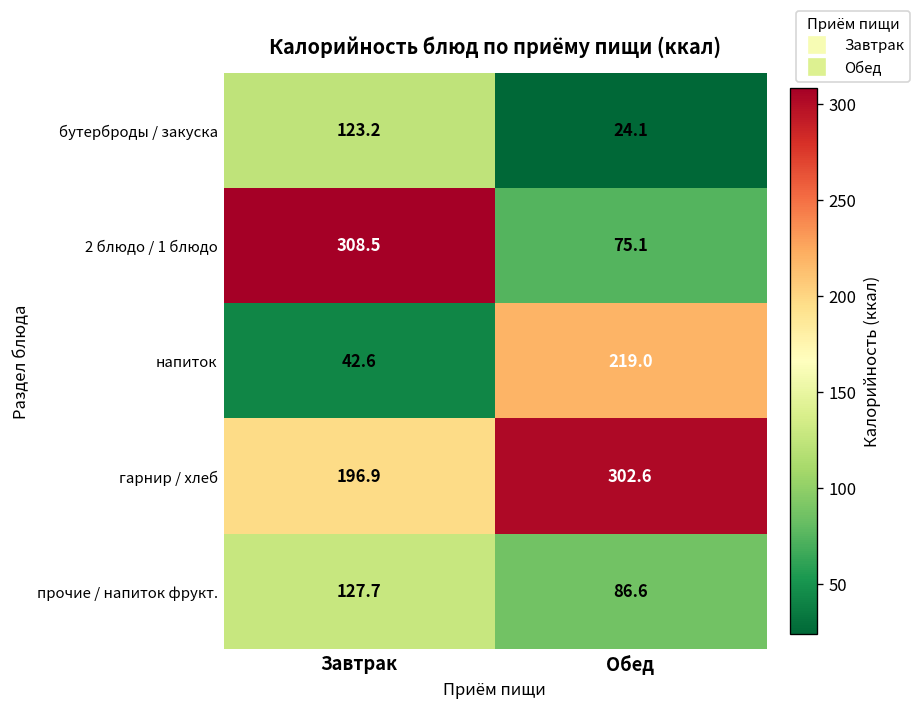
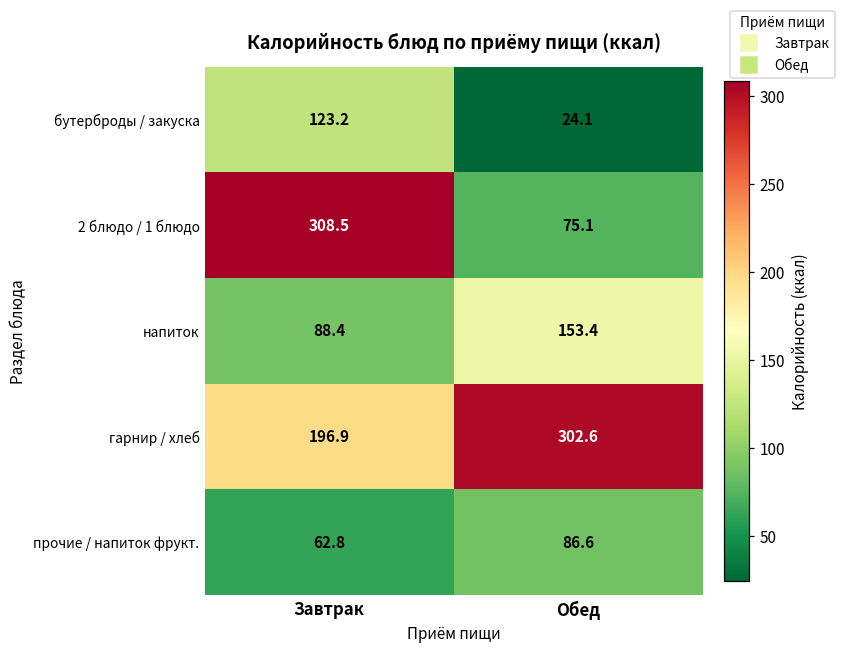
напиток, Завтрак: 42.6 -> 88.4
напиток, Обед: 219.0 -> 153.4
прочие / напиток фрукт., Завтрак: 127.7 -> 62.8
